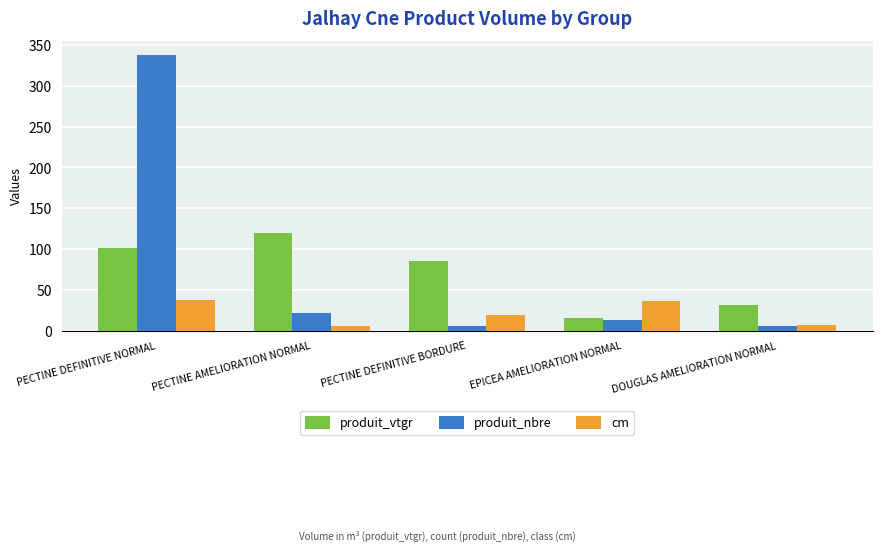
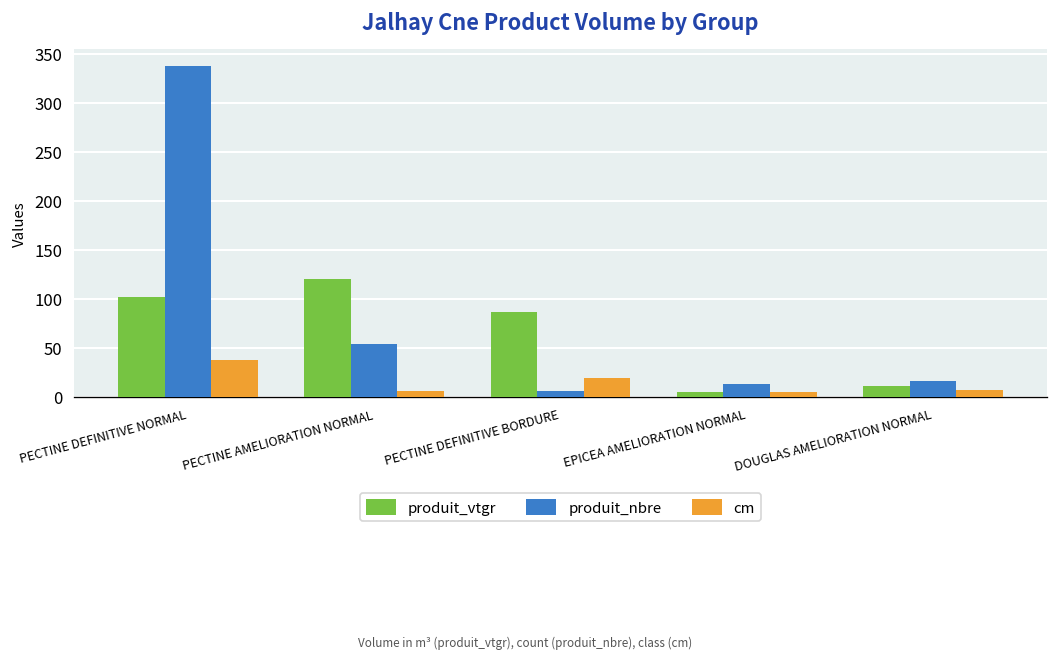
produit_nbre, PECTINE AMELIORATION NORMAL: 20 -> 50
produit_vtgr, EPICEA AMELIORATION NORMAL: 20 -> 10
cm, EPICEA AMELIORATION NORMAL: 40 -> 10
produit_vtgr, DOUGLAS AMELIORATION NORMAL: 30 -> 10
produit_nbre, DOUGLAS AMELIORATION NORMAL: 10 -> 20
